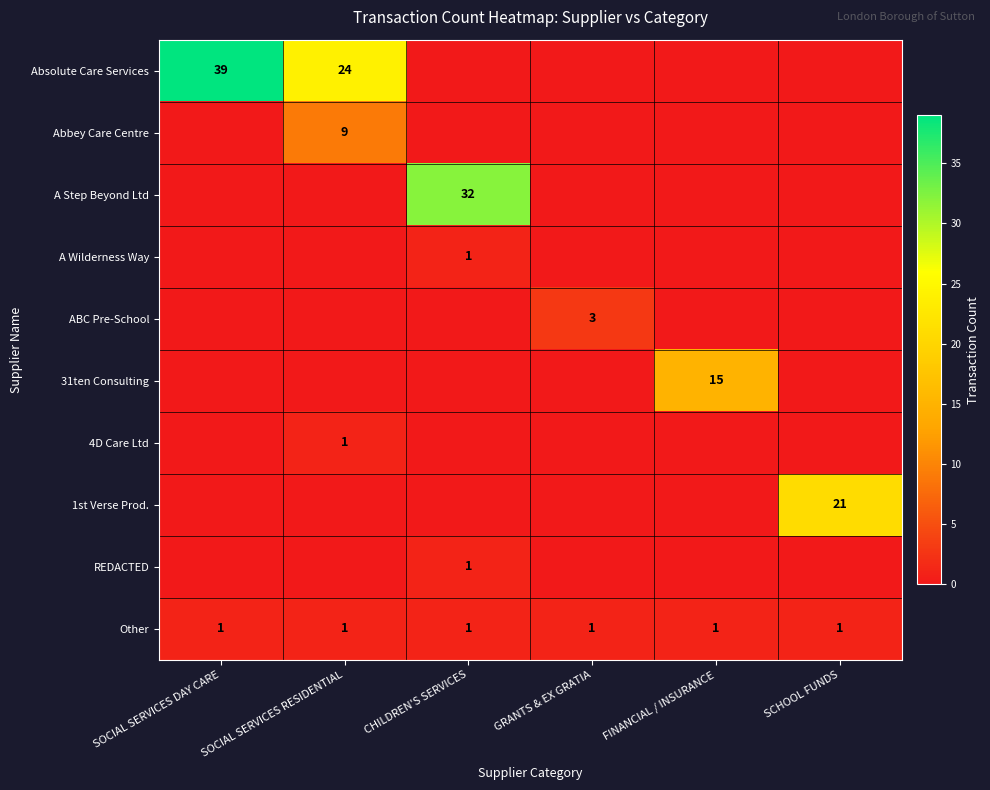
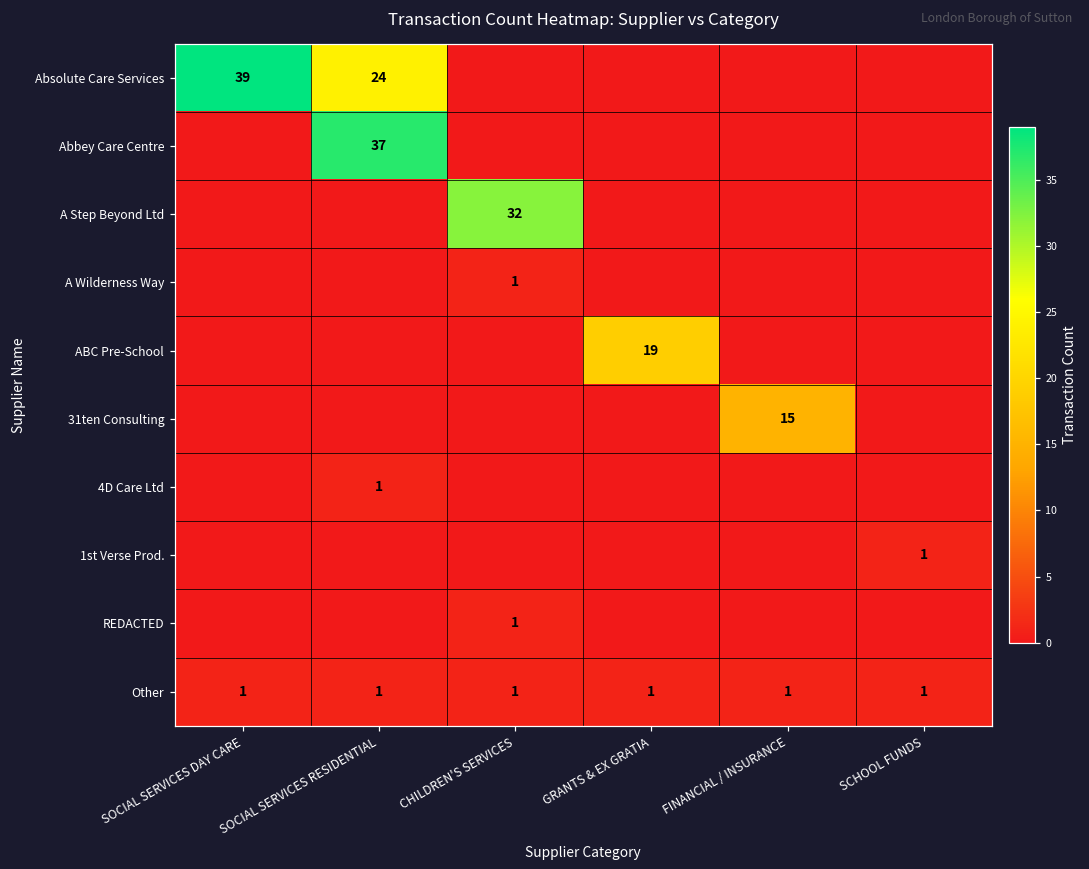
Abbey Care Centre, SOCIAL SERVICES RESIDENTIAL: 9 -> 37
ABC Pre-School, GRANTS & EX GRATIA: 3 -> 19
1st Verse Prod., SCHOOL FUNDS: 21 -> 1
